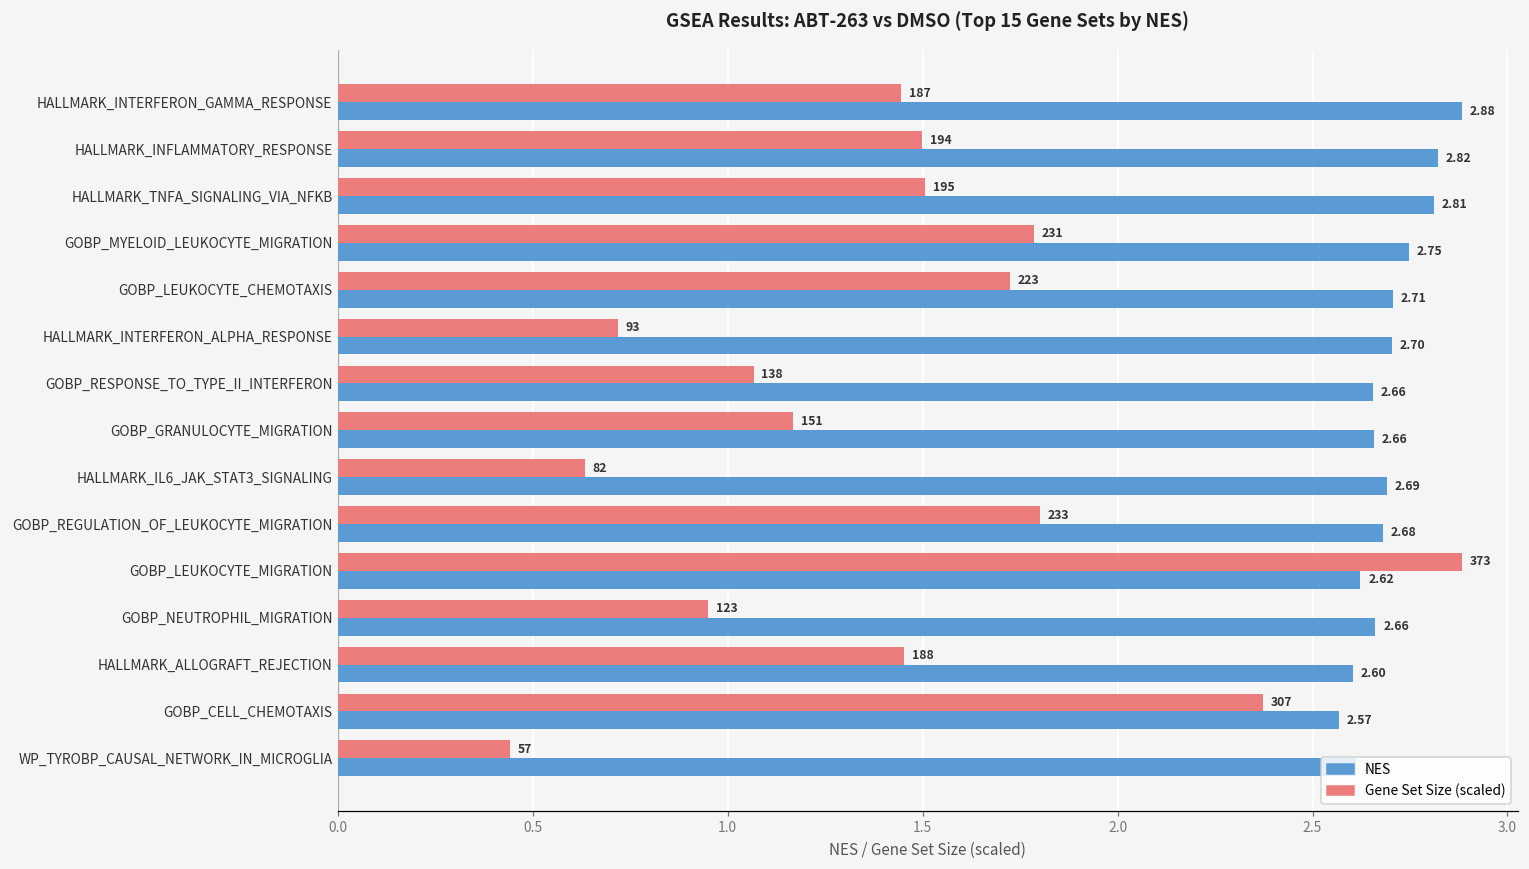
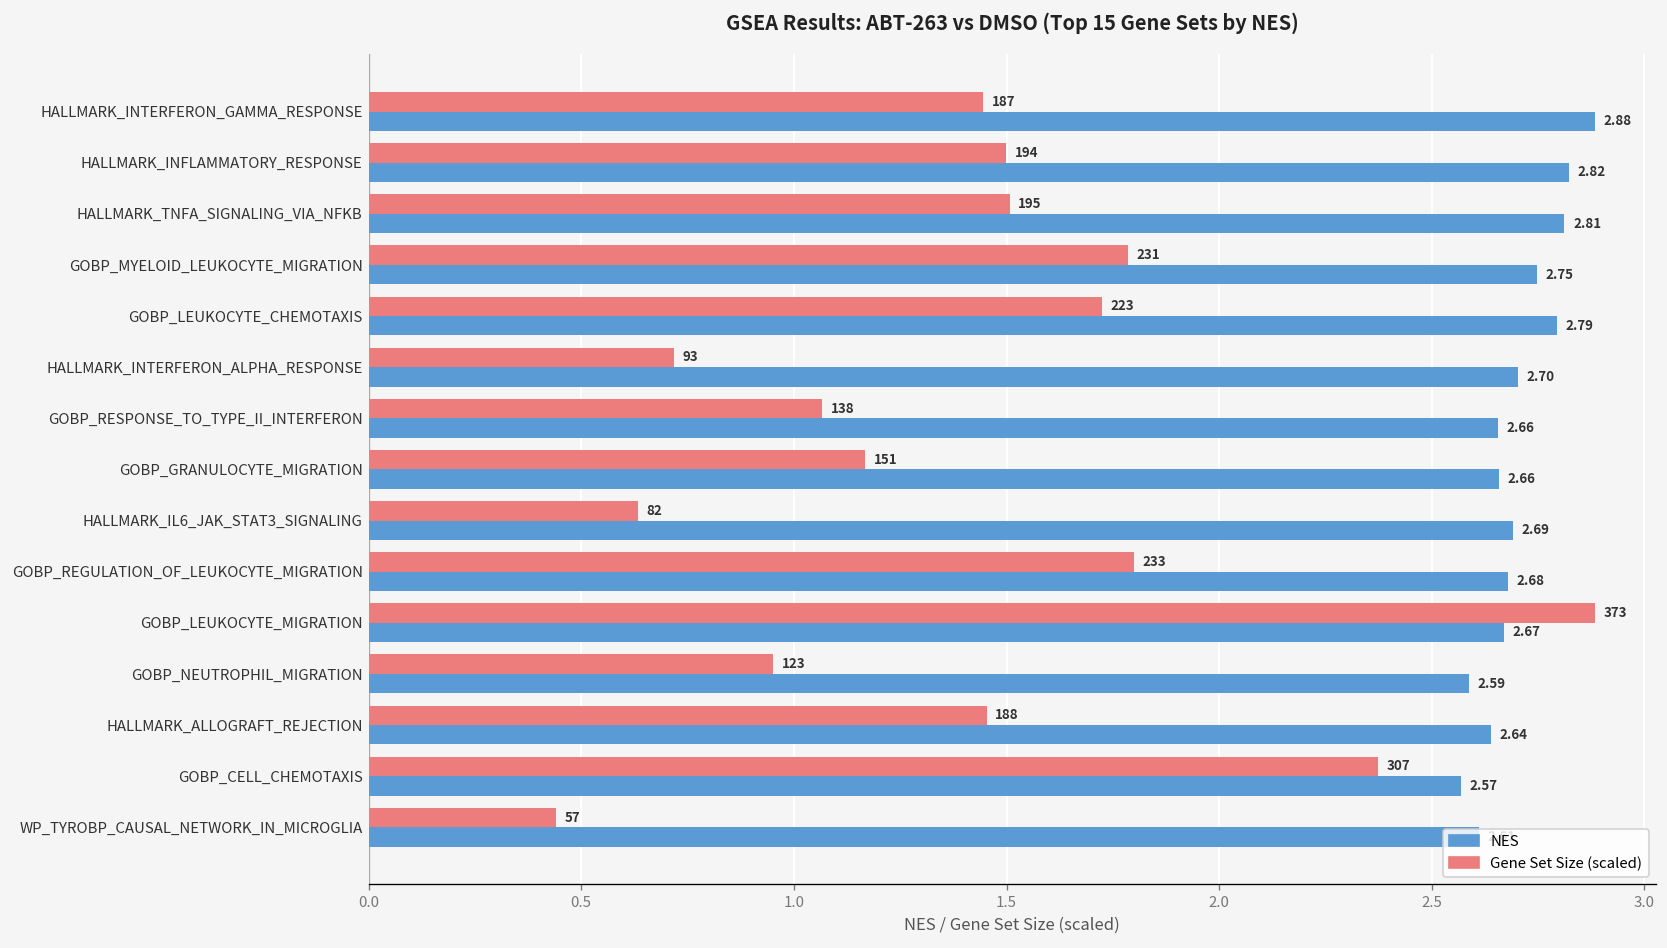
NES, GOBP_LEUKOCYTE_CHEMOTAXIS: 2.71 -> 2.79
NES, GOBP_LEUKOCYTE_MIGRATION: 2.62 -> 2.67
NES, GOBP_NEUTROPHIL_MIGRATION: 2.66 -> 2.59
NES, HALLMARK_ALLOGRAFT_REJECTION: 2.60 -> 2.64
